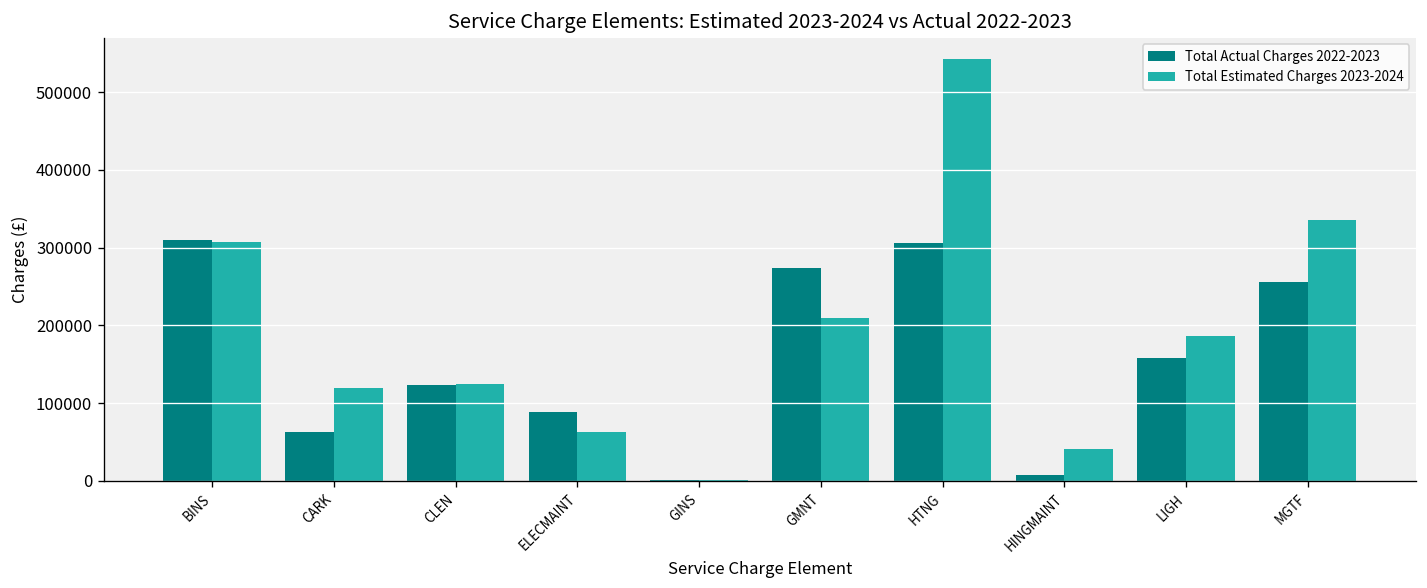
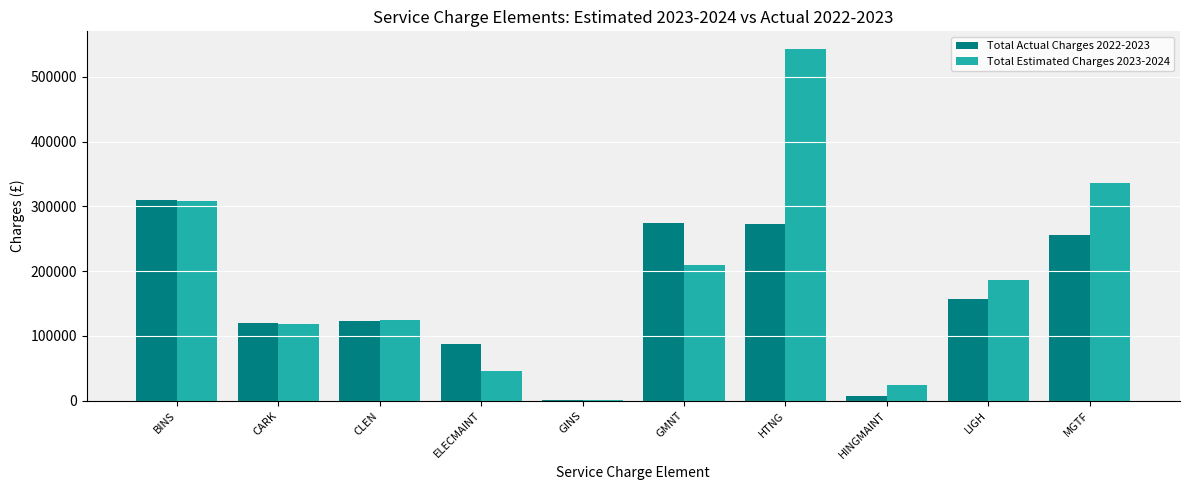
Total Actual Charges 2022-2023, CARK: 60000 -> 120000
Total Estimated Charges 2023-2024, ELECMAINT: 60000 -> 50000
Total Actual Charges 2022-2023, HTNG: 310000 -> 270000
Total Estimated Charges 2023-2024, HINGMAINT: 40000 -> 20000
